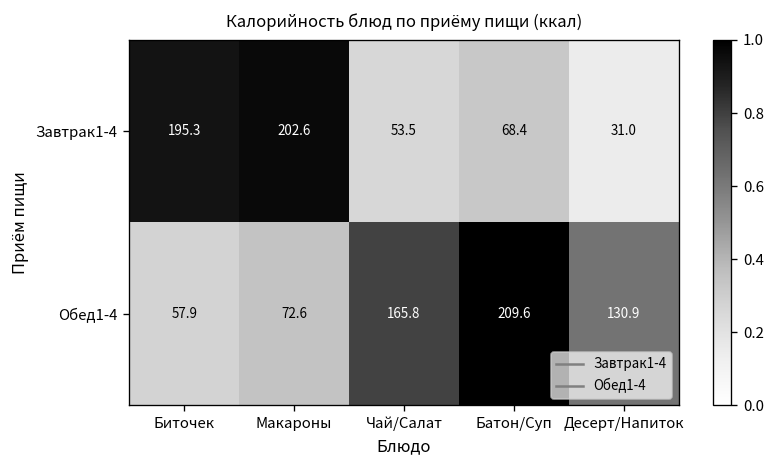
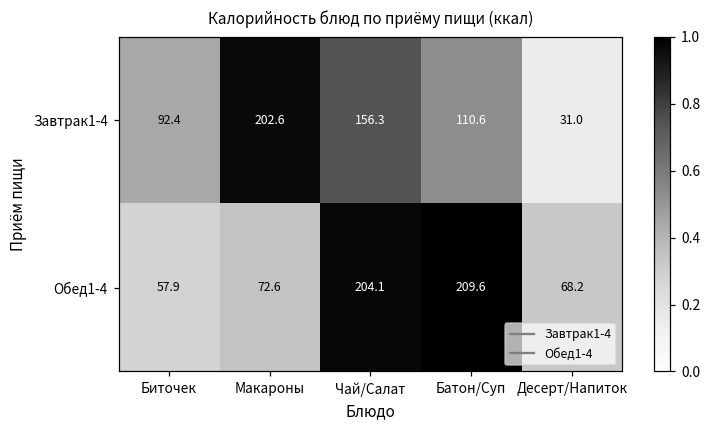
Завтрак1-4, Биточек: 195.3 -> 92.4
Завтрак1-4, Чай/Салат: 53.5 -> 156.3
Завтрак1-4, Батон/Суп: 68.4 -> 110.6
Обед1-4, Чай/Салат: 165.8 -> 204.1
Обед1-4, Десерт/Напиток: 130.9 -> 68.2
